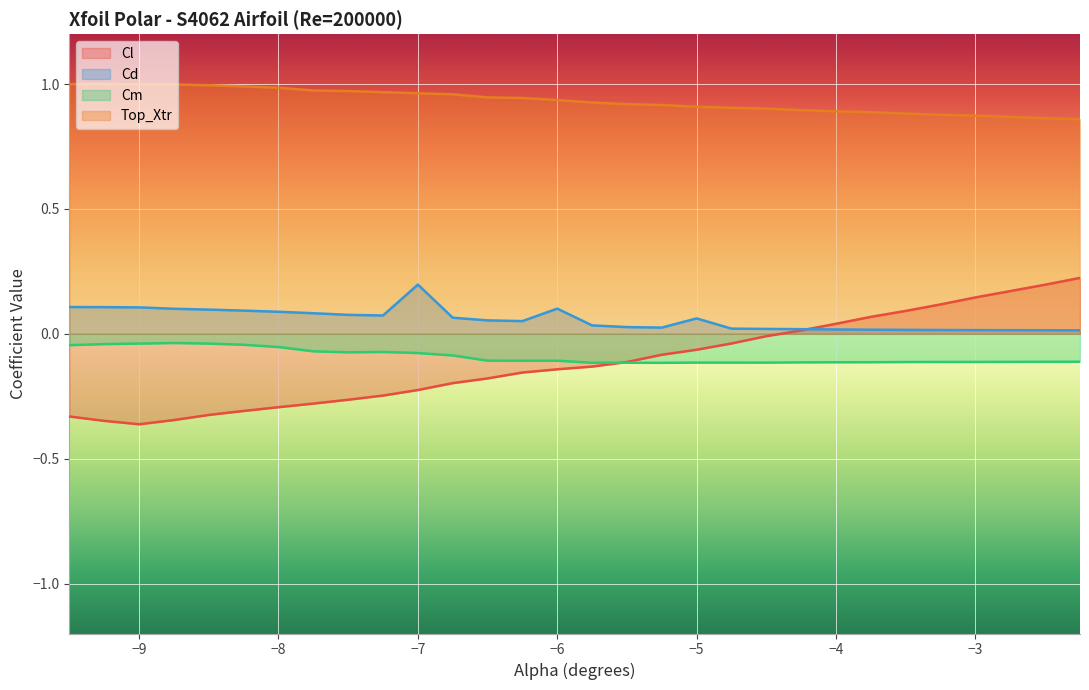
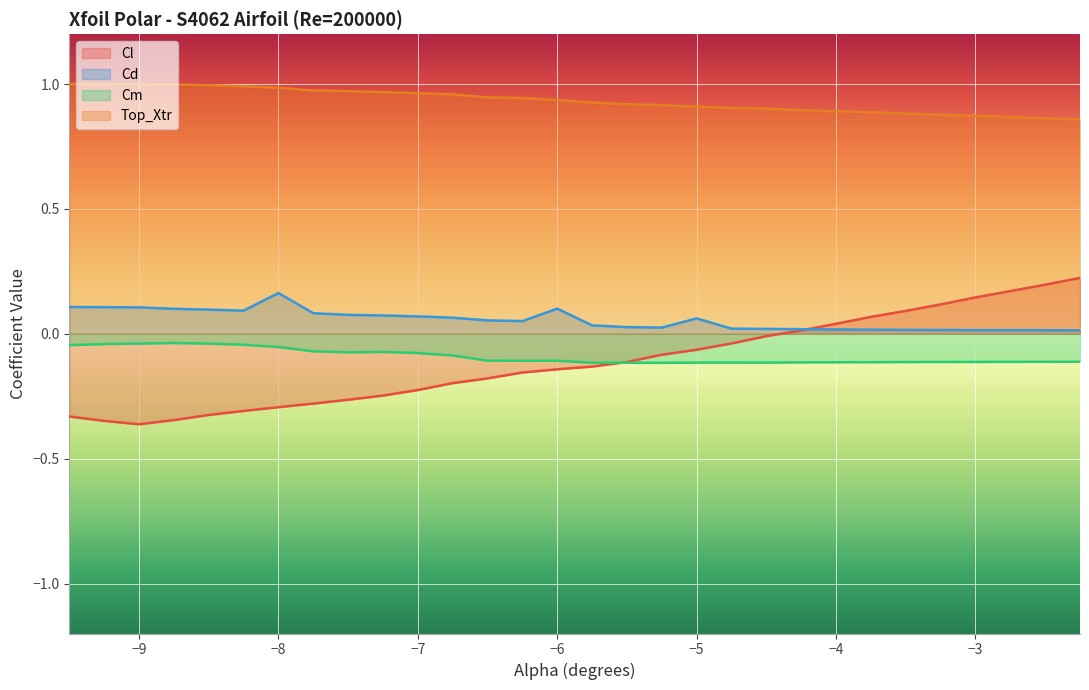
Cd, −8: 0.09 -> 0.16
Cd, −7: 0.20 -> 0.07
